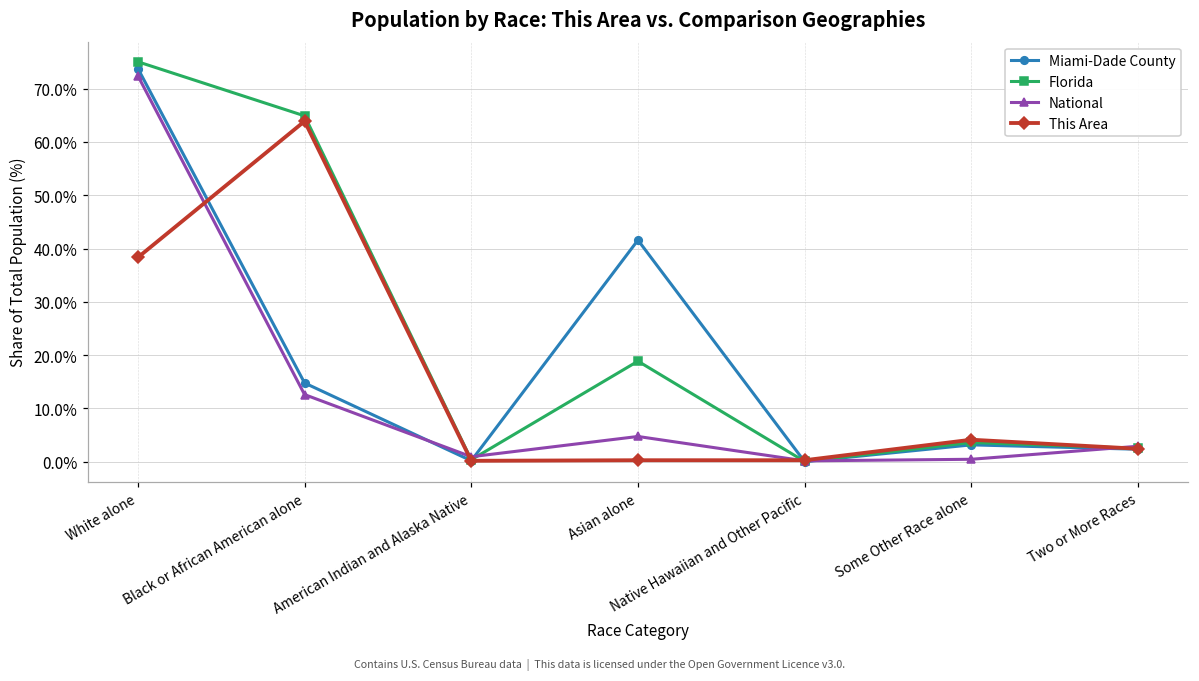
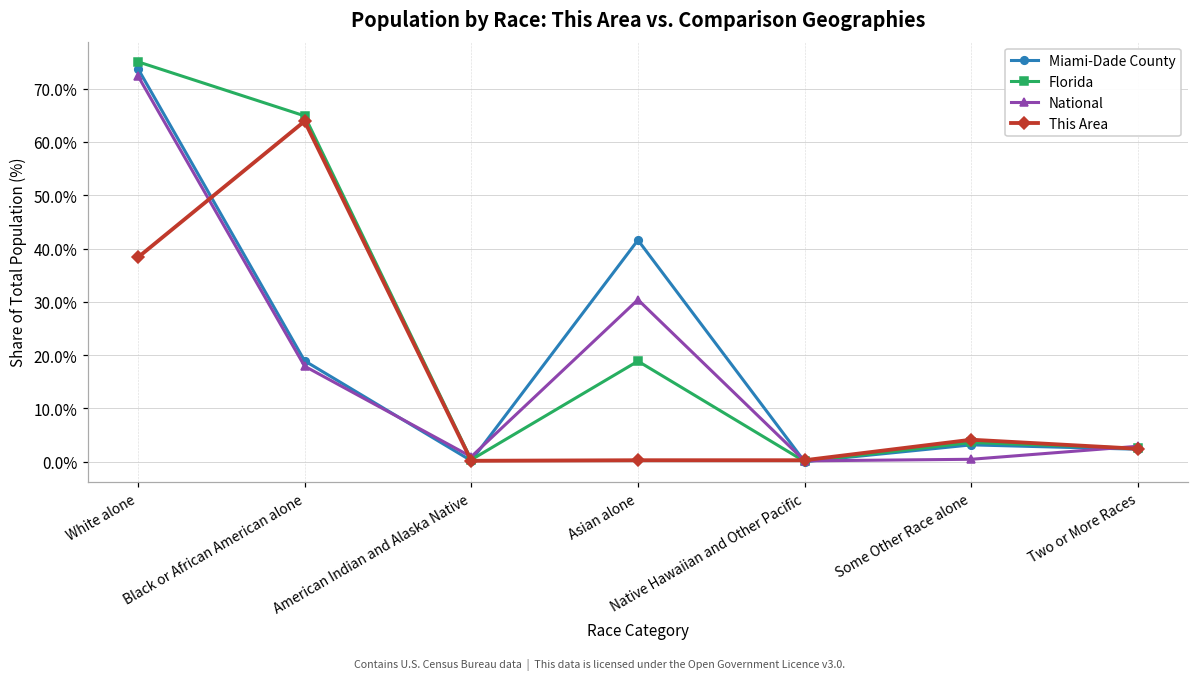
Miami-Dade County, Black or African American alone: 15% -> 19%
National, Black or African American alone: 13% -> 18%
National, Asian alone: 5% -> 30%
